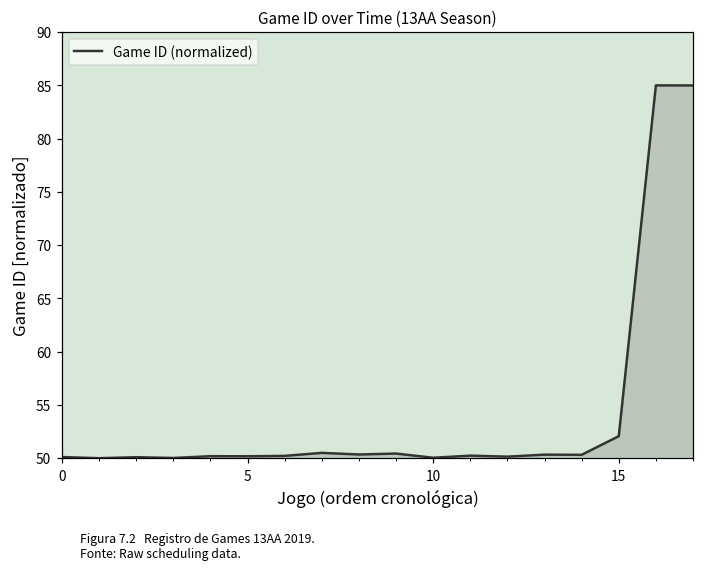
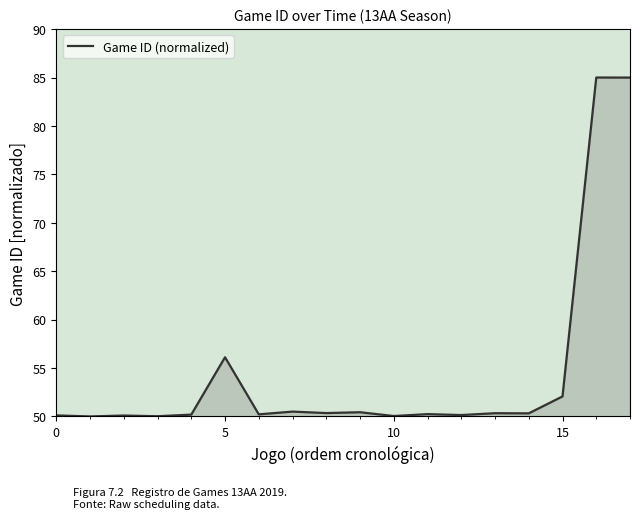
5: 50 -> 56
